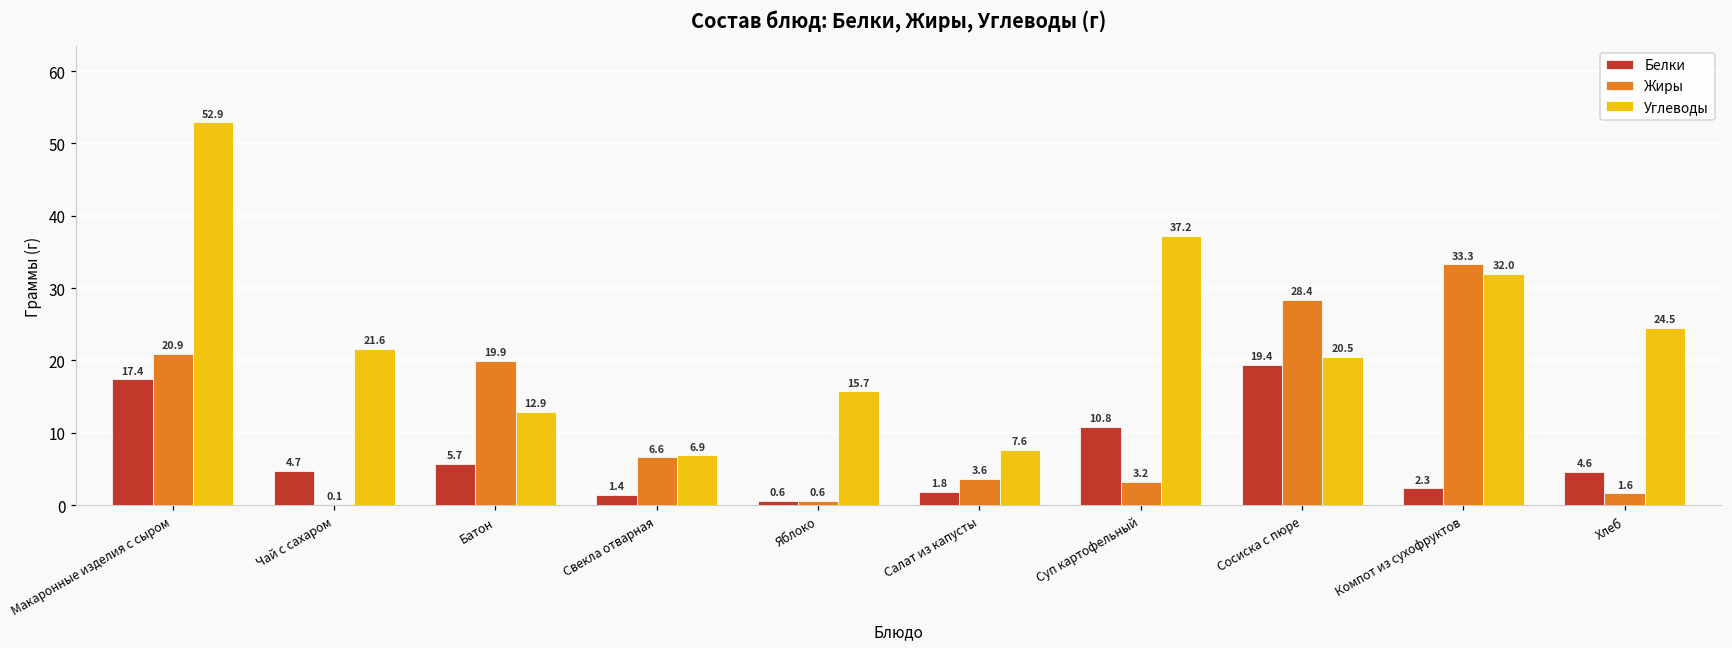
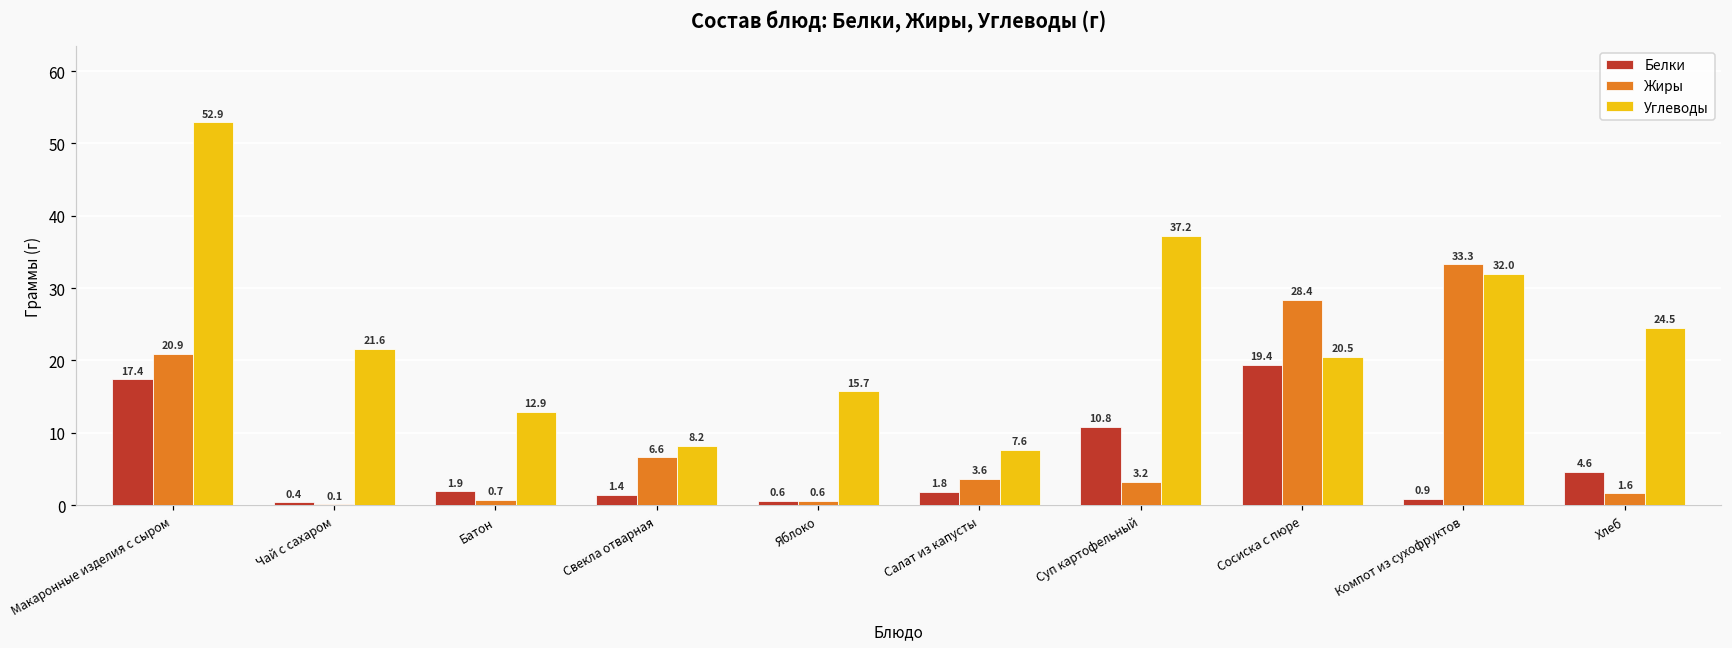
Белки, Чай с сахаром: 4.7 -> 0.4
Белки, Батон: 5.7 -> 1.9
Жиры, Батон: 19.9 -> 0.7
Углеводы, Свекла отварная: 6.9 -> 8.2
Белки, Компот из сухофруктов: 2.3 -> 0.9
